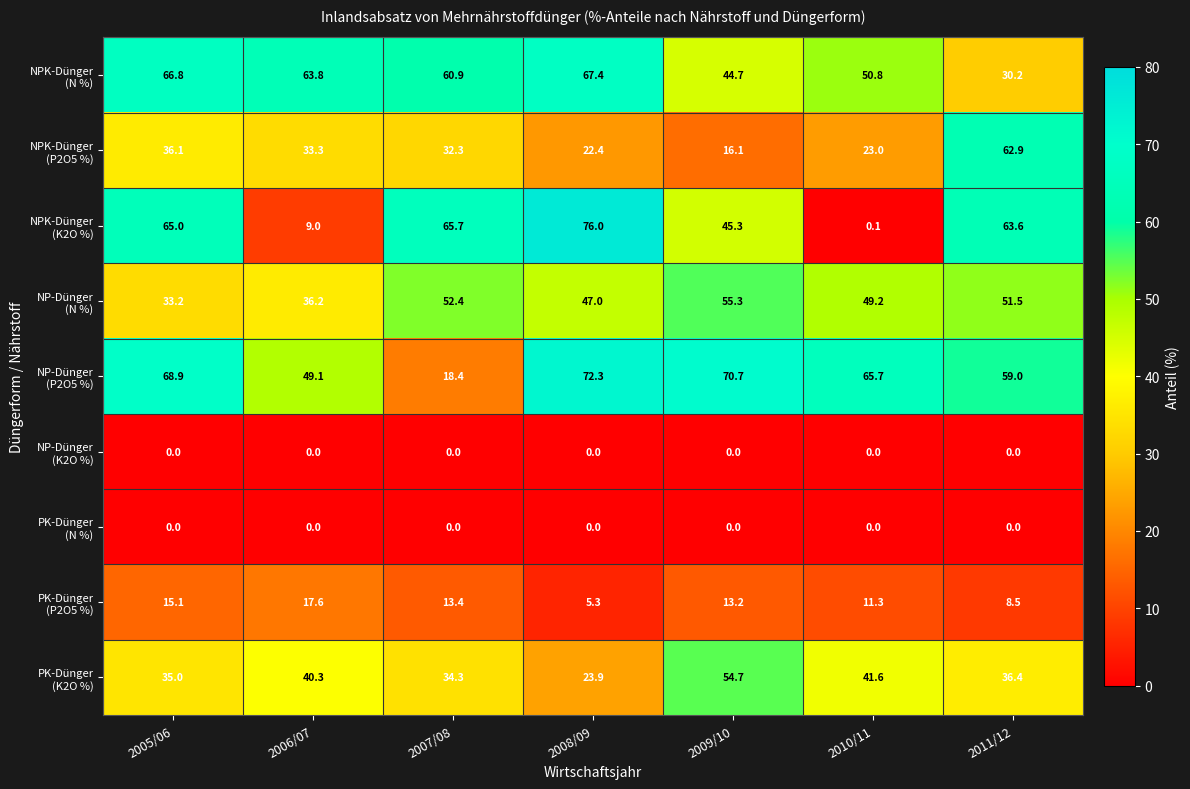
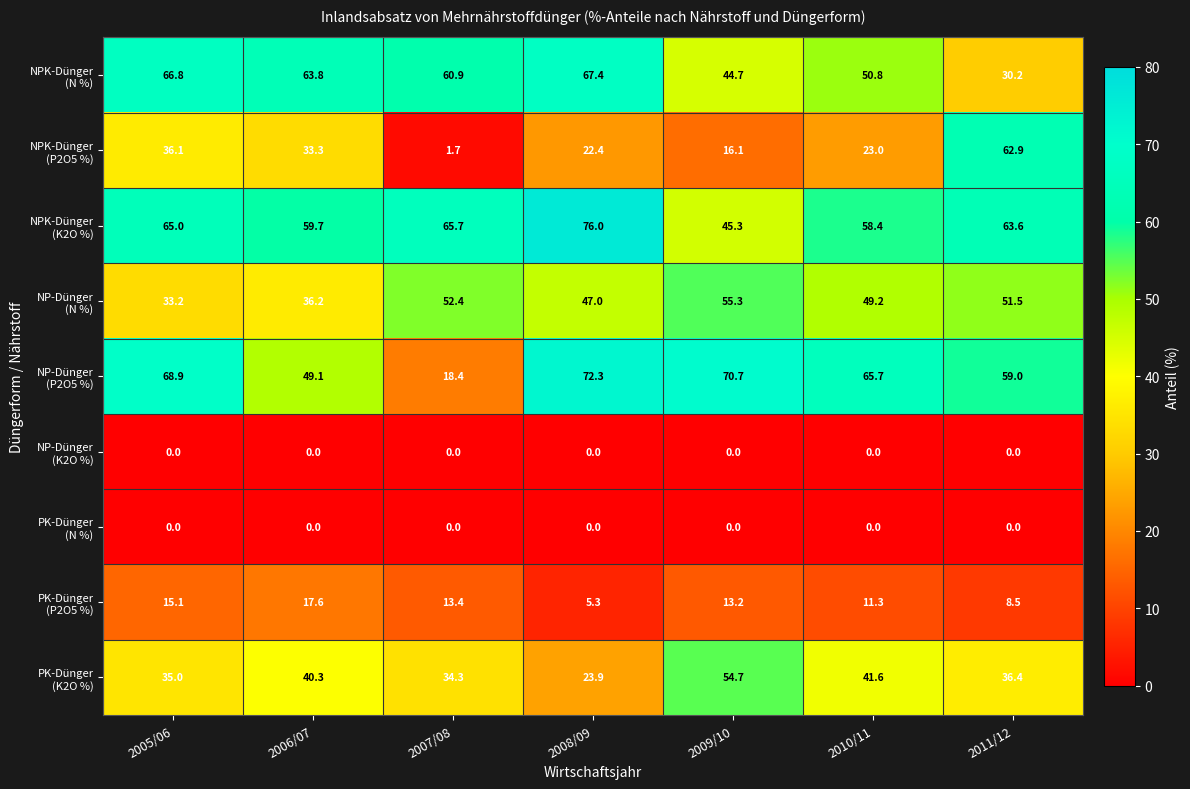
NPK-Dünger (P2O5 %), 2007/08: 32.3 -> 1.7
NPK-Dünger (K2O %), 2006/07: 9.0 -> 59.7
NPK-Dünger (K2O %), 2010/11: 0.1 -> 58.4
